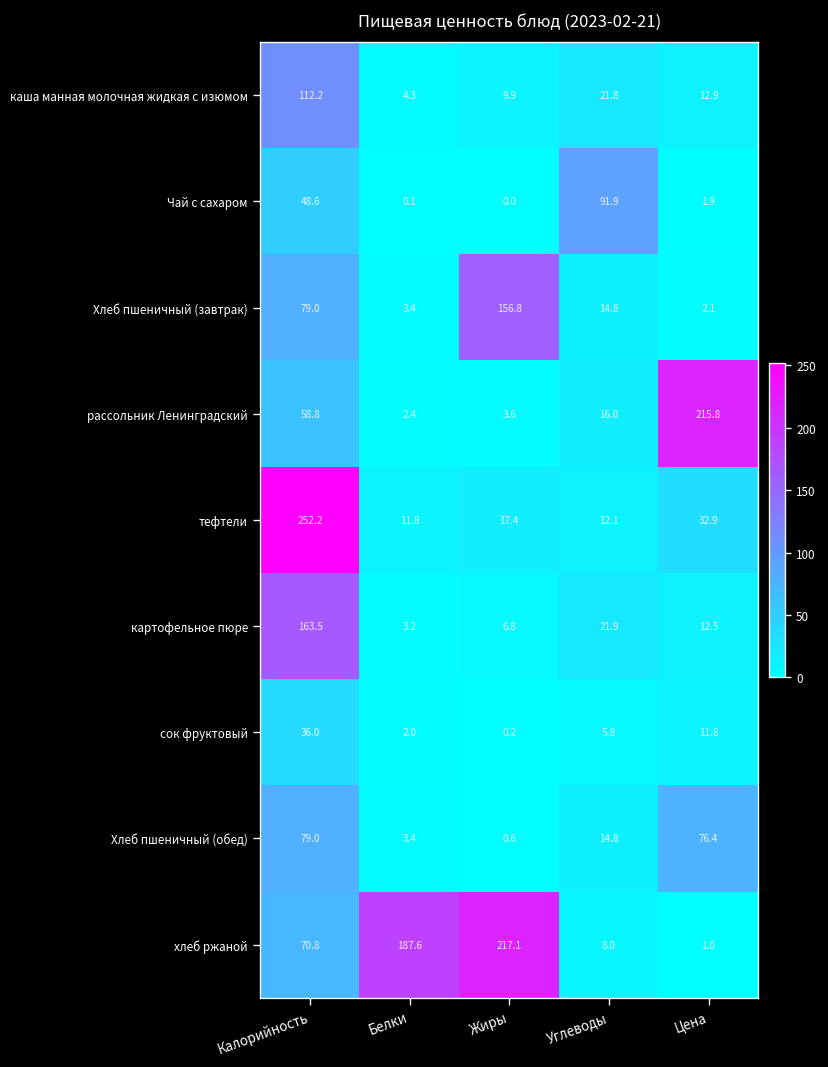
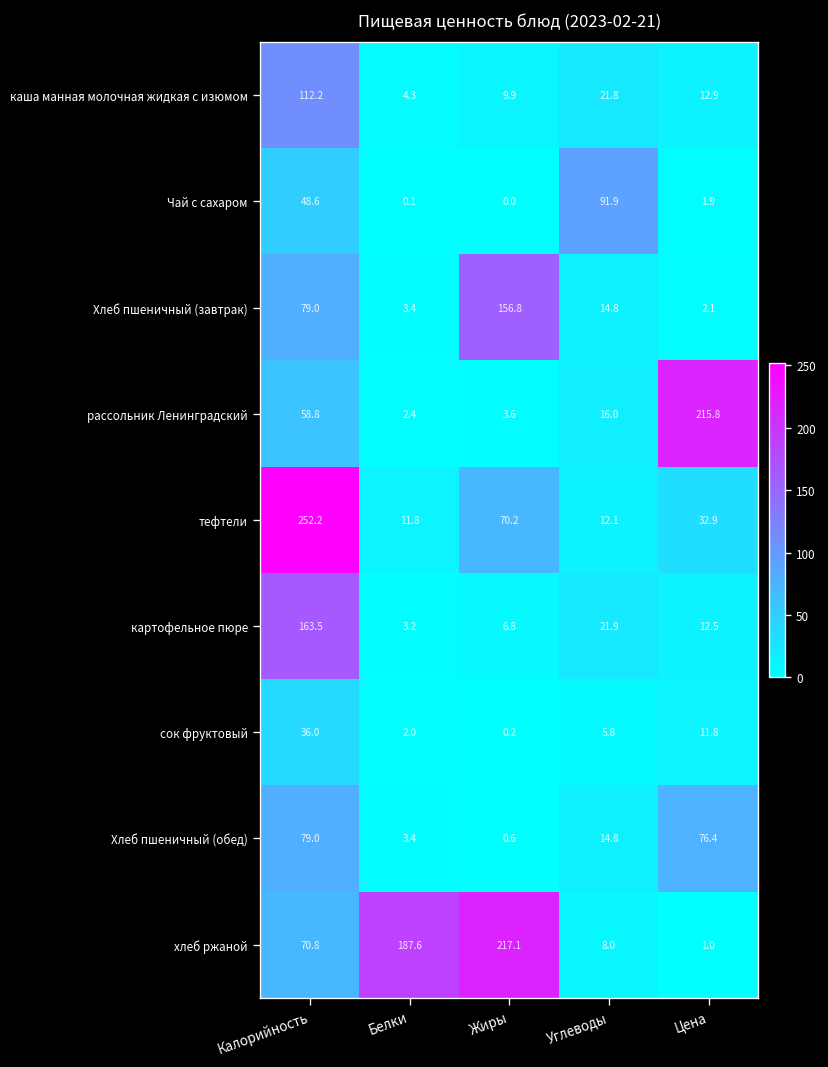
тефтели, Жиры: 17.4 -> 70.2
